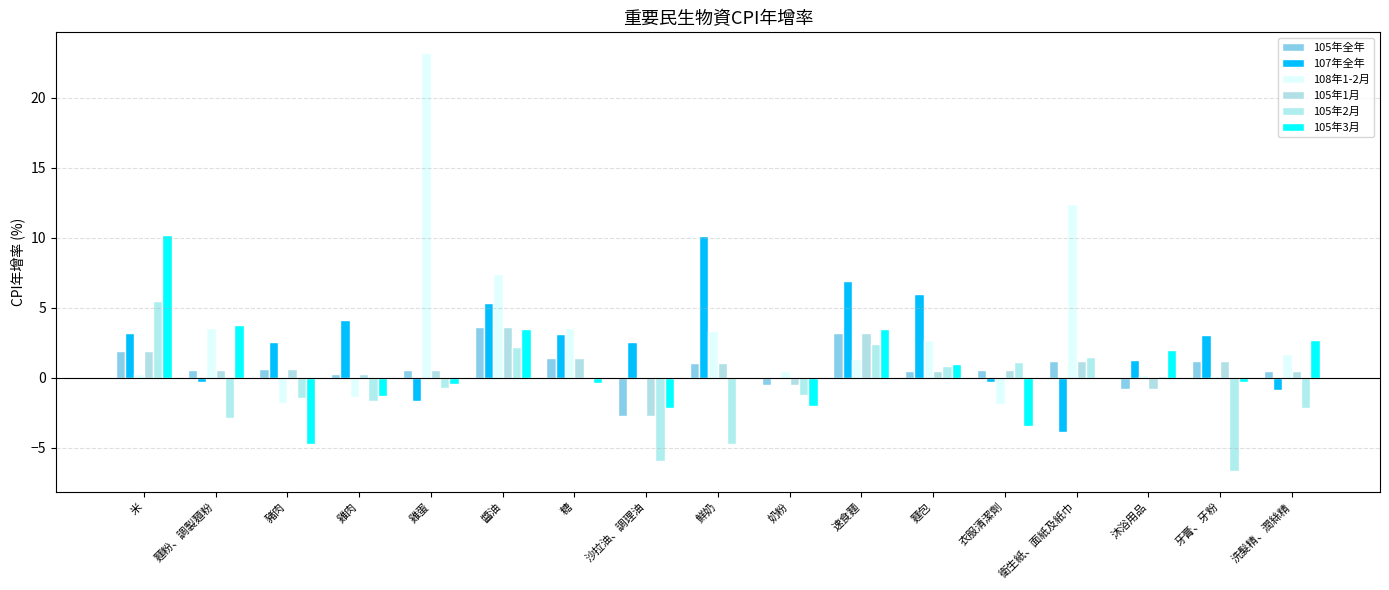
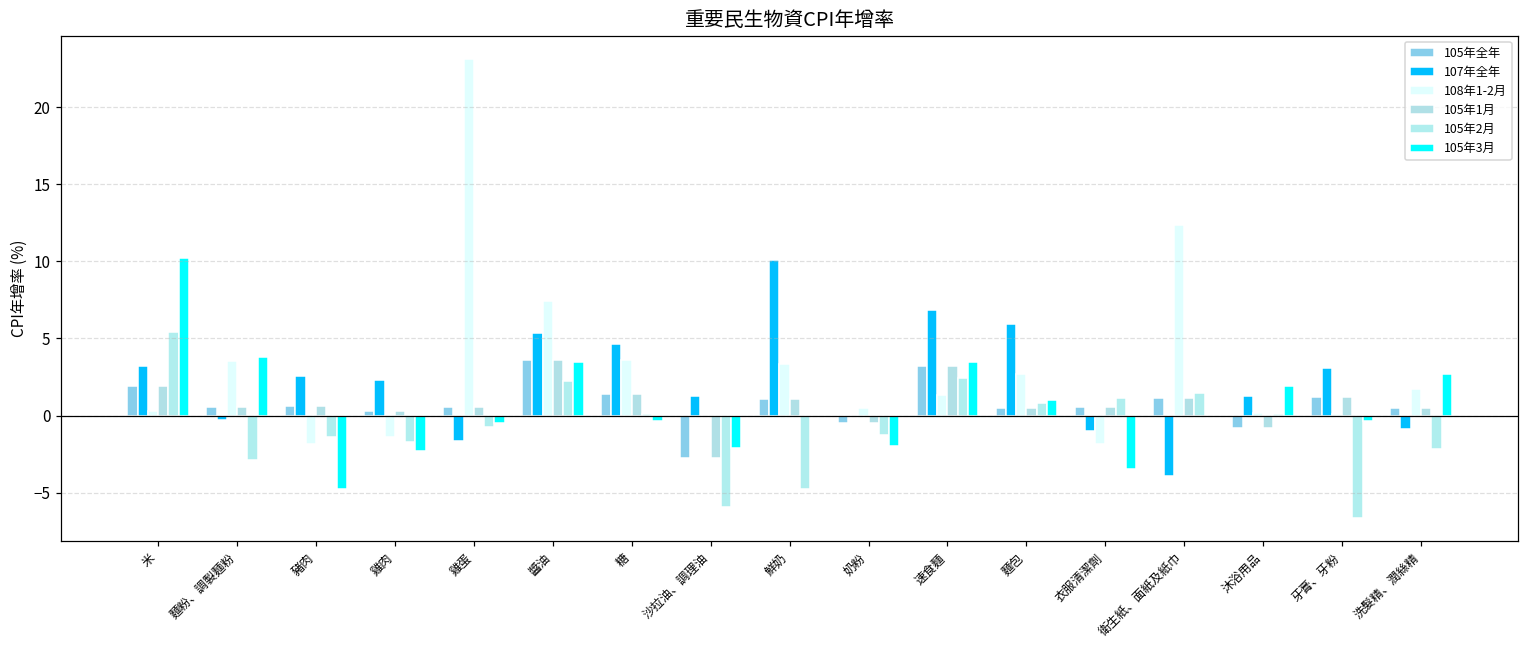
107年全年, 雞肉: 4.1 -> 2.3
105年3月, 雞肉: -1.3 -> -2.3
107年全年, 糖: 3.1 -> 4.6
107年全年, 沙拉油、調理油: 2.6 -> 1.3
107年全年, 衣服清潔劑: -0.3 -> -1.0
